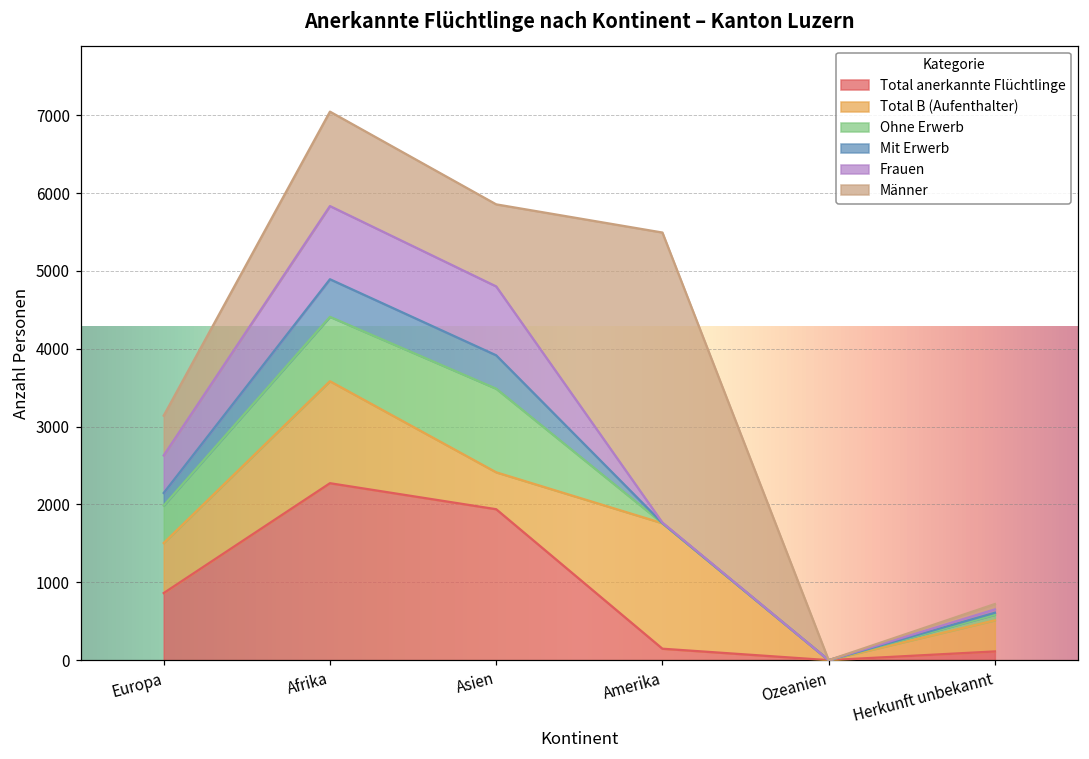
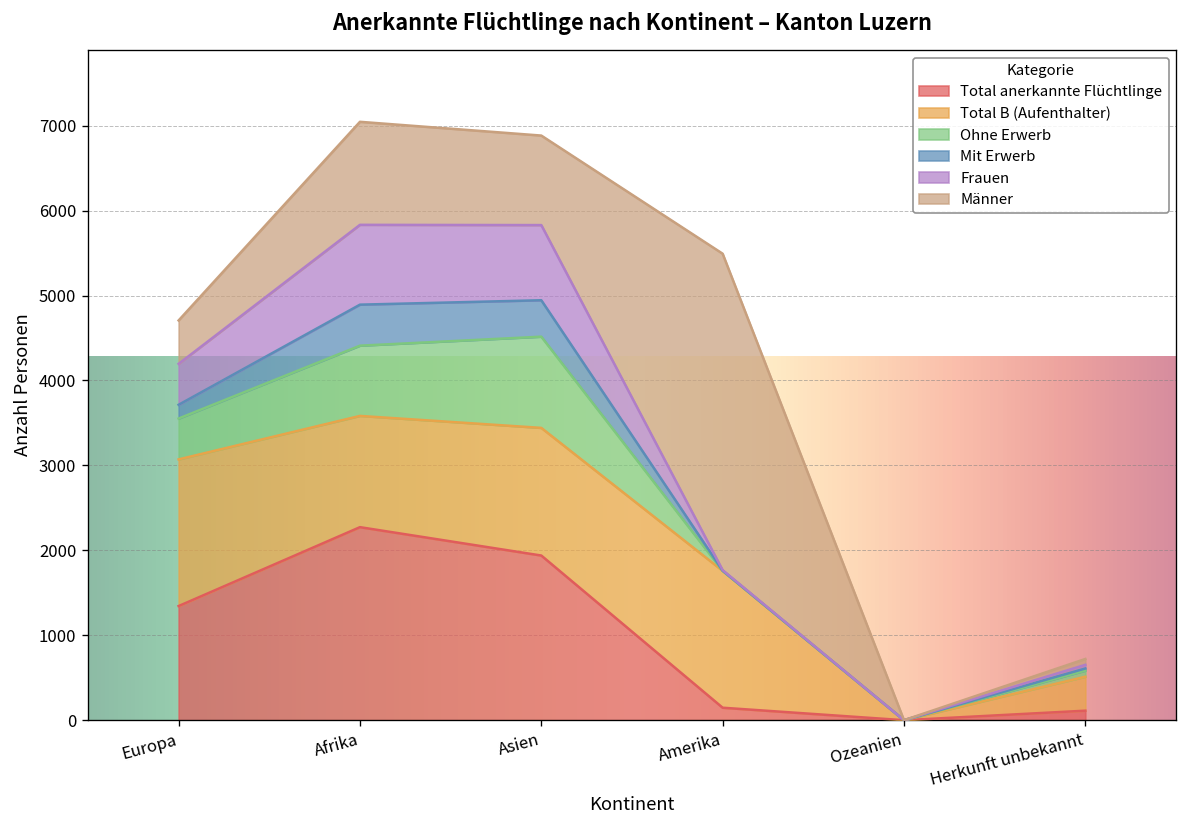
Total anerkannte Flüchtlinge, Europa: 900 -> 1300
Total B (Aufenthalter), Europa: 600 -> 1700
Total B (Aufenthalter), Asien: 500 -> 1500
